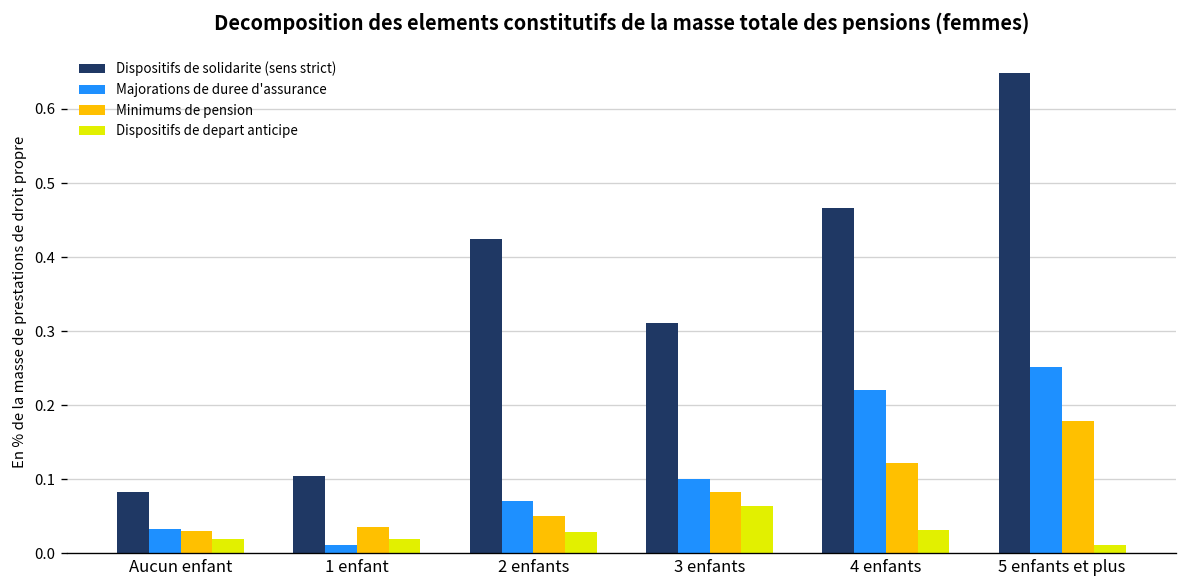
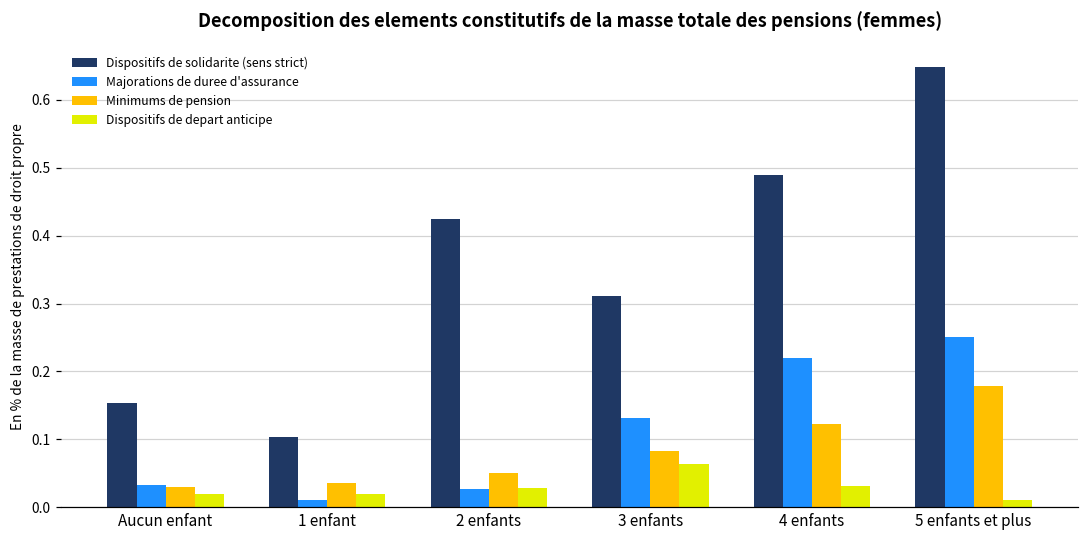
Dispositifs de solidarite (sens strict), Aucun enfant: 0.08 -> 0.15
Majorations de duree d'assurance, 2 enfants: 0.07 -> 0.03
Majorations de duree d'assurance, 3 enfants: 0.10 -> 0.13
Dispositifs de solidarite (sens strict), 4 enfants: 0.47 -> 0.49
